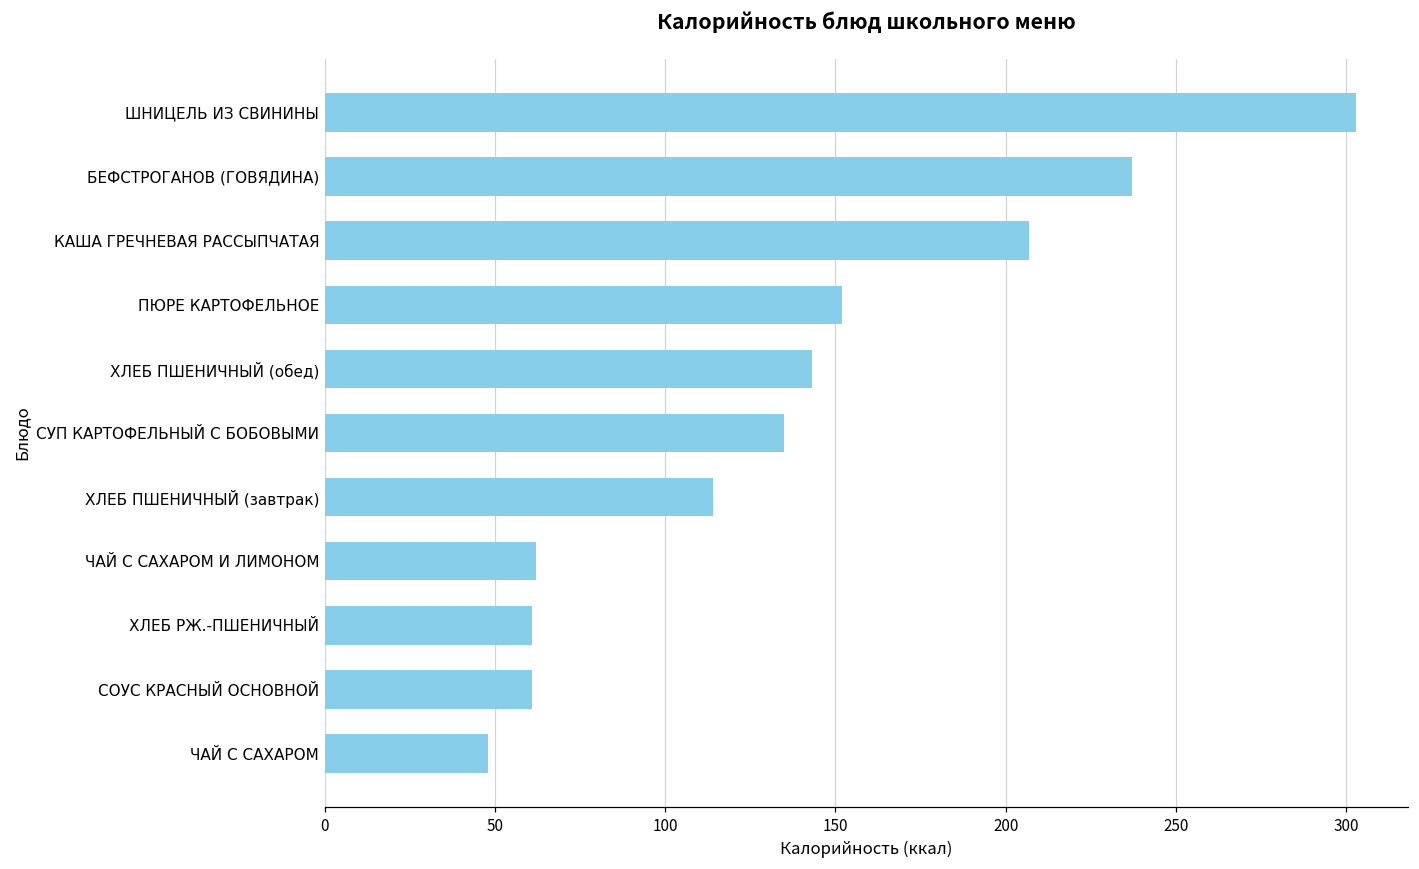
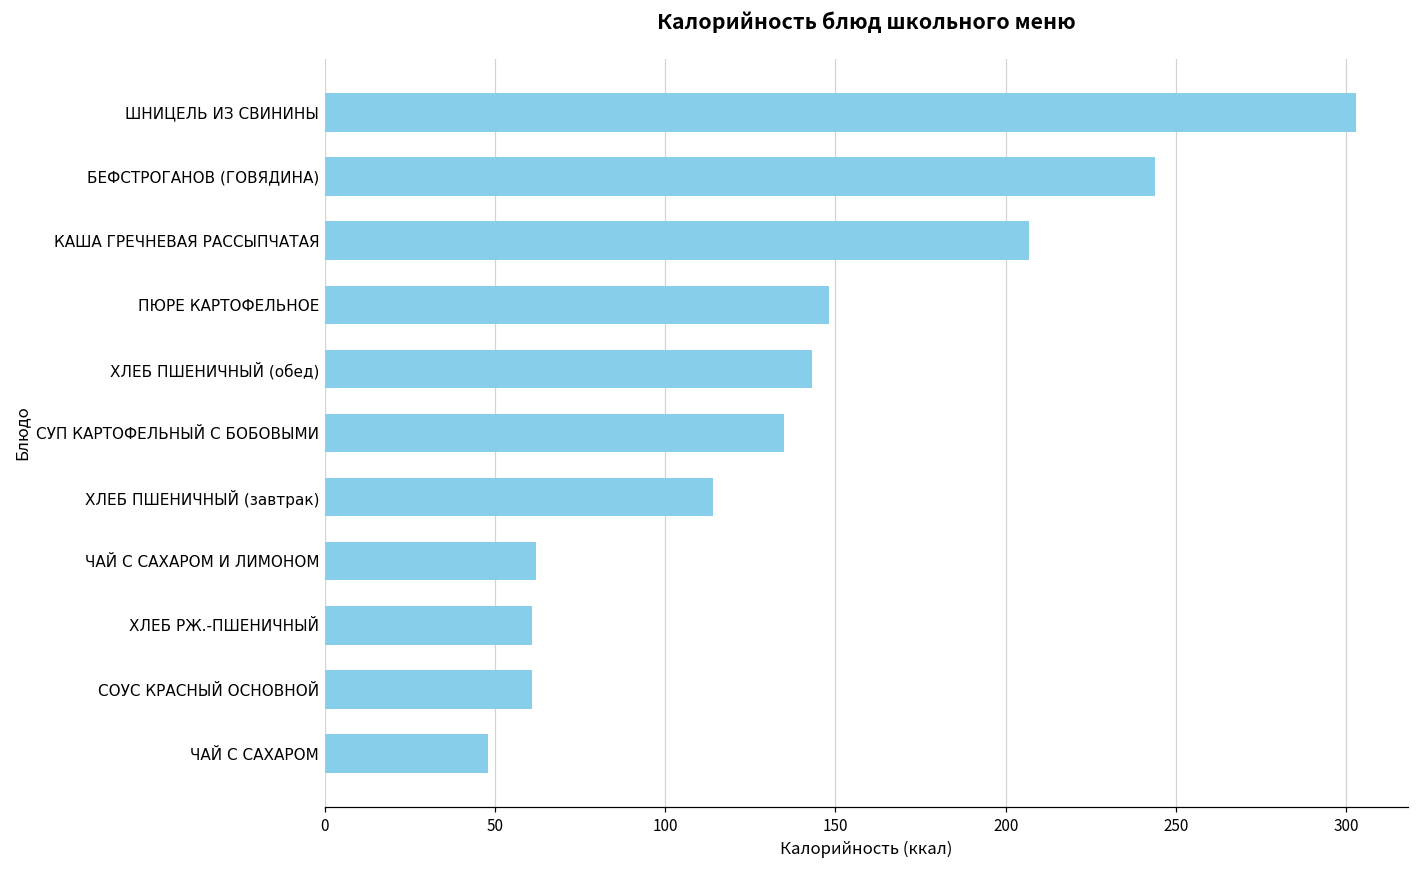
БЕФСТРОГАНОВ (ГОВЯДИНА): 237 -> 244
ПЮРЕ КАРТОФЕЛЬНОЕ: 152 -> 148
